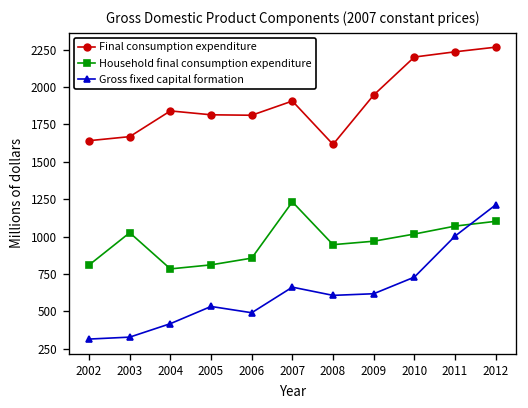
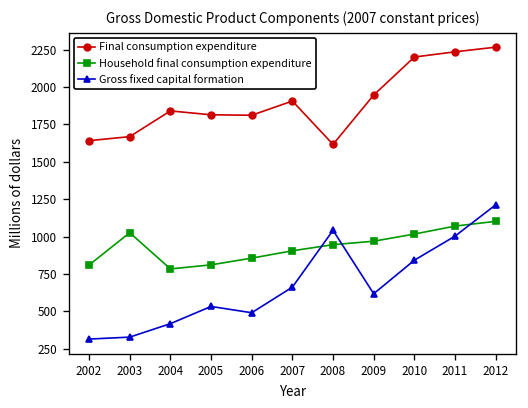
Household final consumption expenditure, 2007: 1230 -> 910
Gross fixed capital formation, 2008: 610 -> 1040
Gross fixed capital formation, 2010: 730 -> 840
